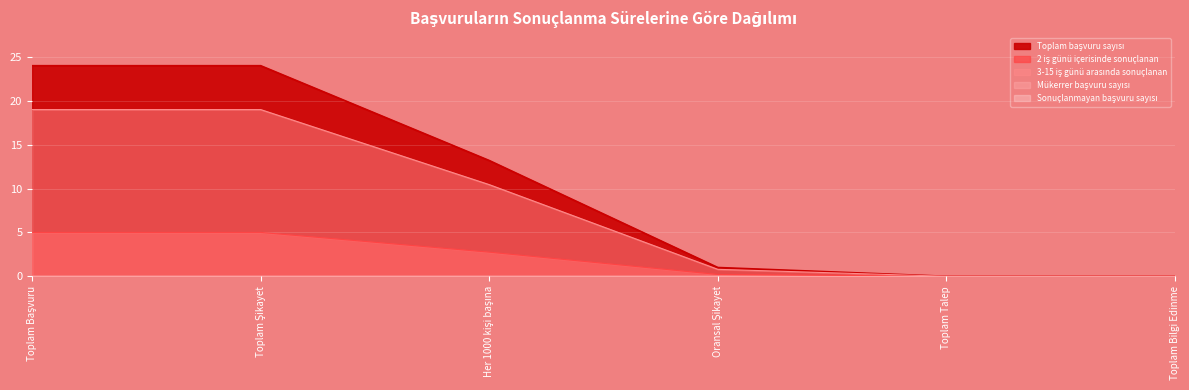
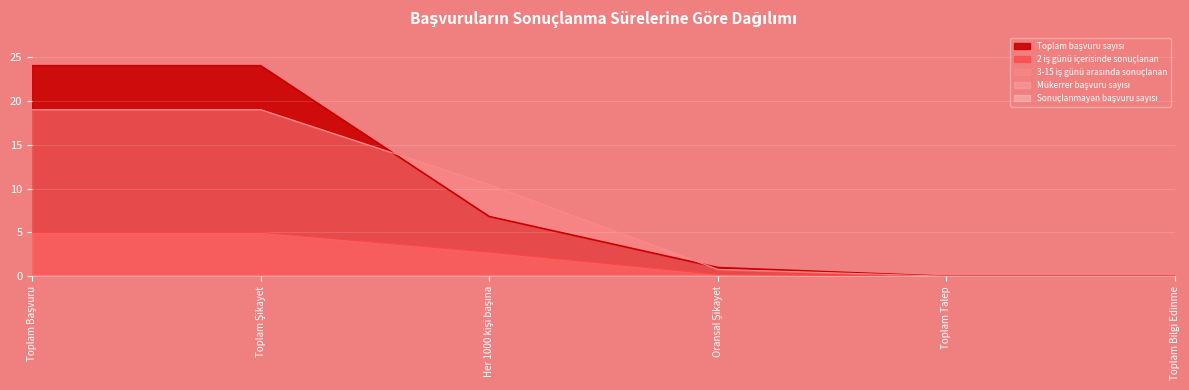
Toplam başvuru sayısı, Her 1000 kişi başına: 13 -> 7
